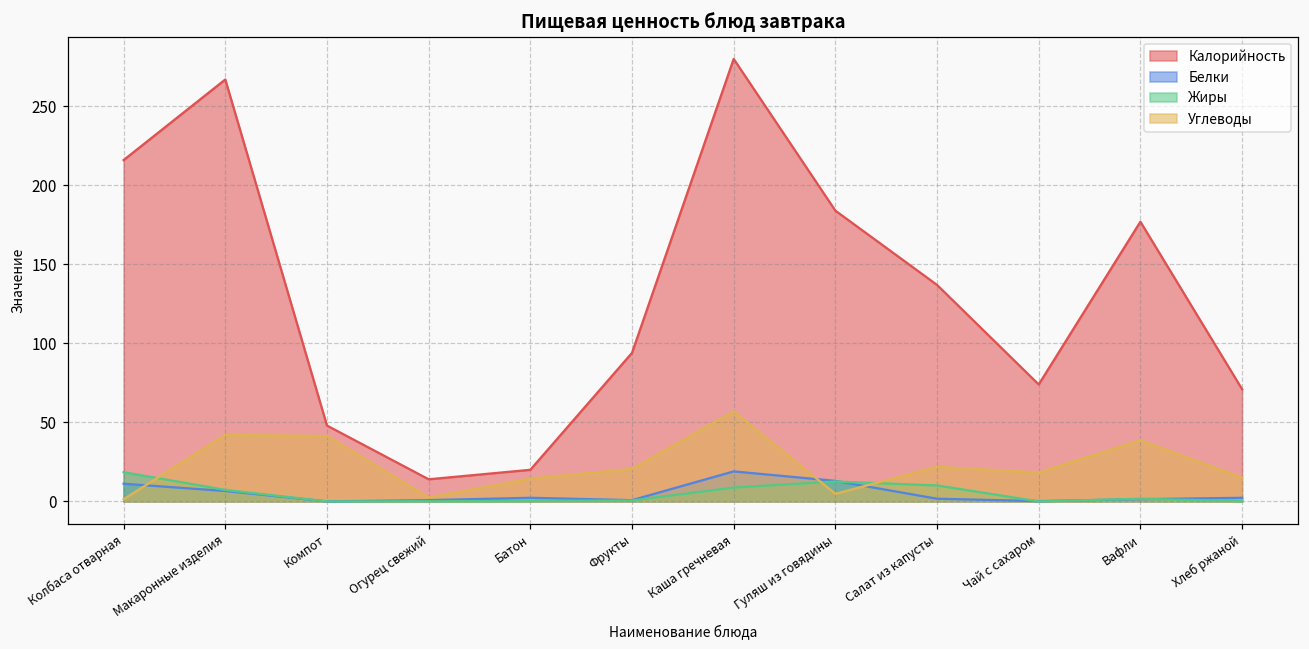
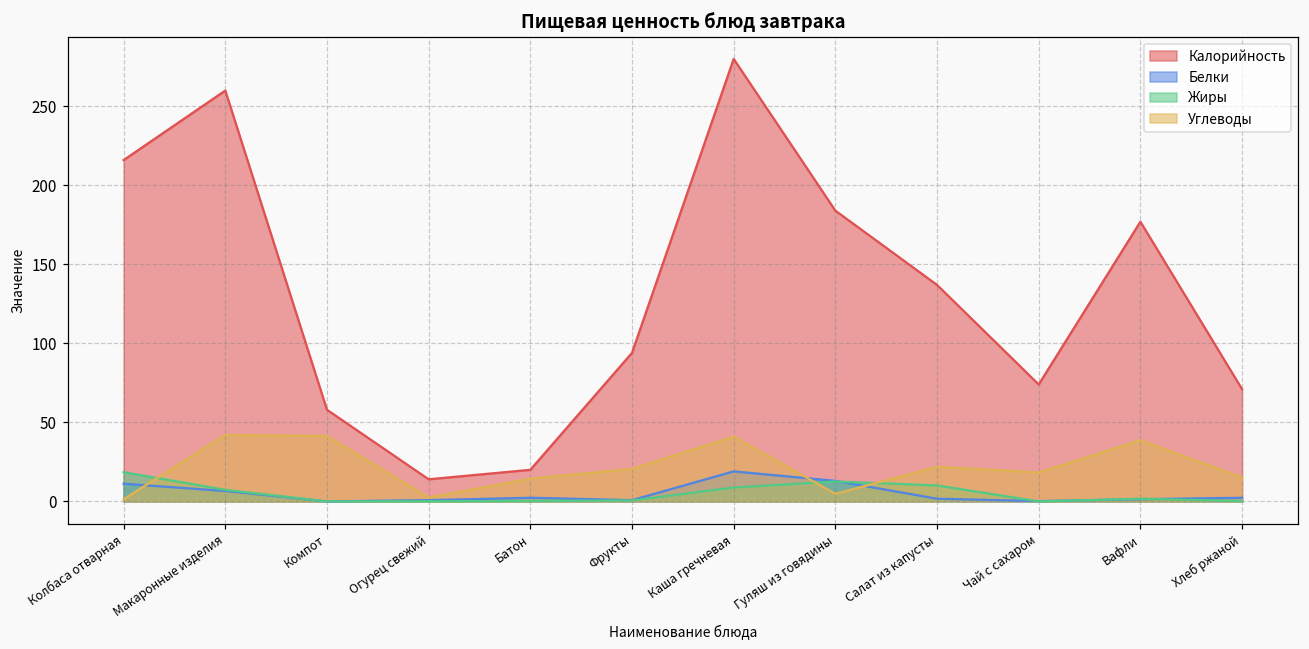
Калорийность, Макаронные изделия: 267 -> 260
Калорийность, Компот: 48 -> 58
Углеводы, Каша гречневая: 57 -> 41
